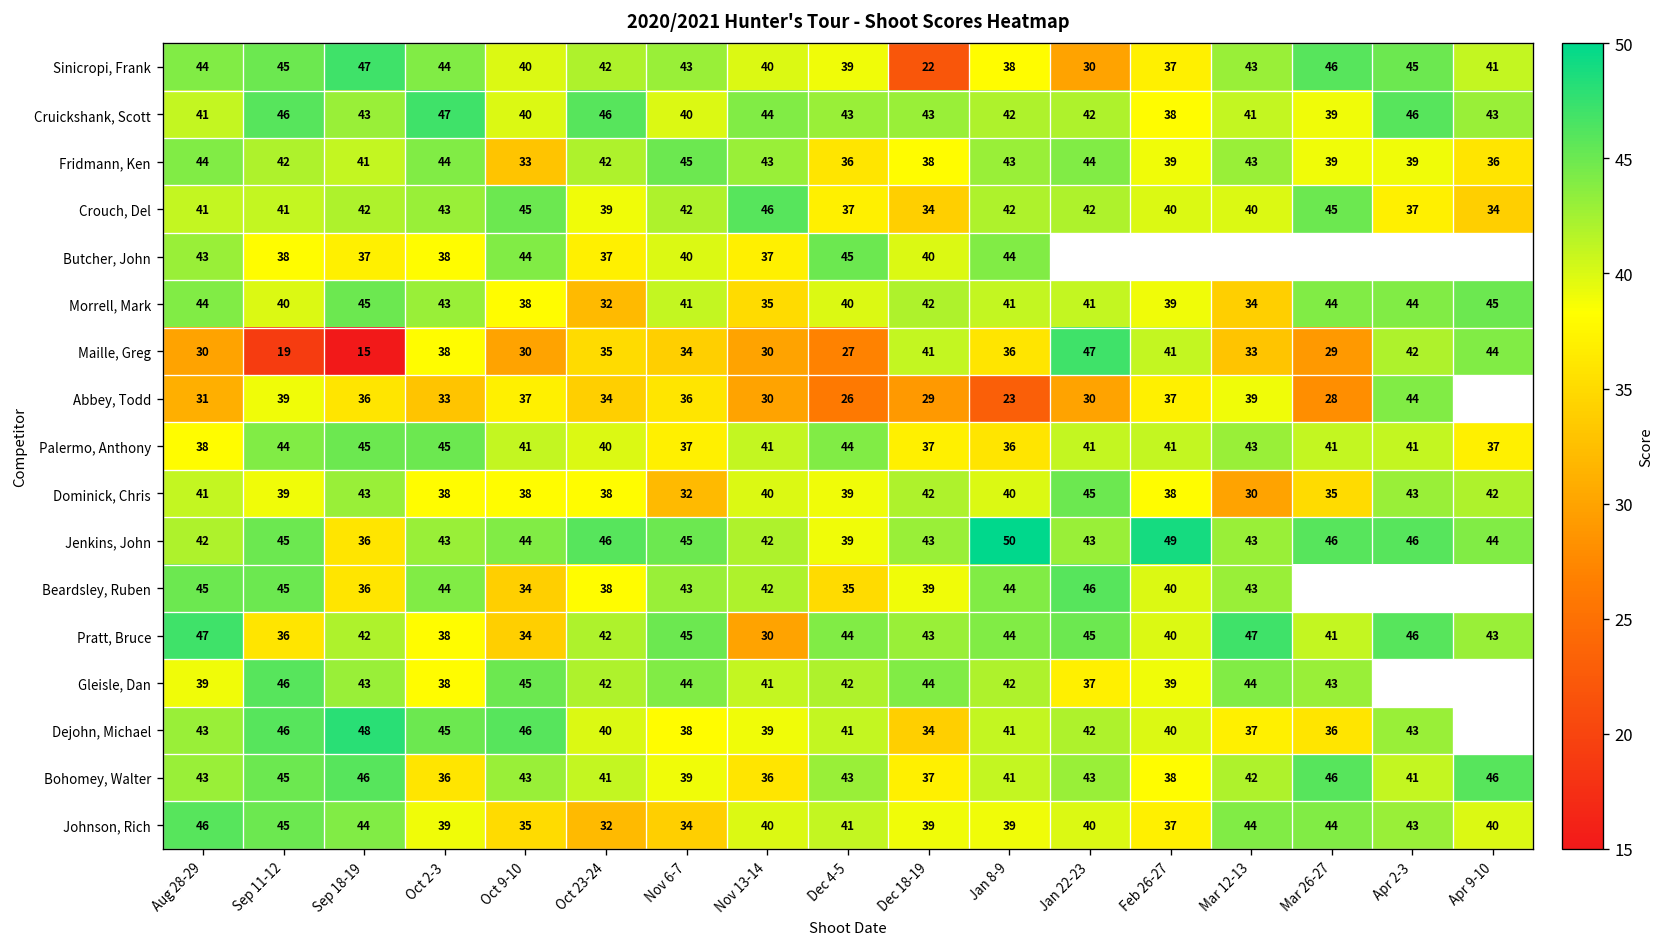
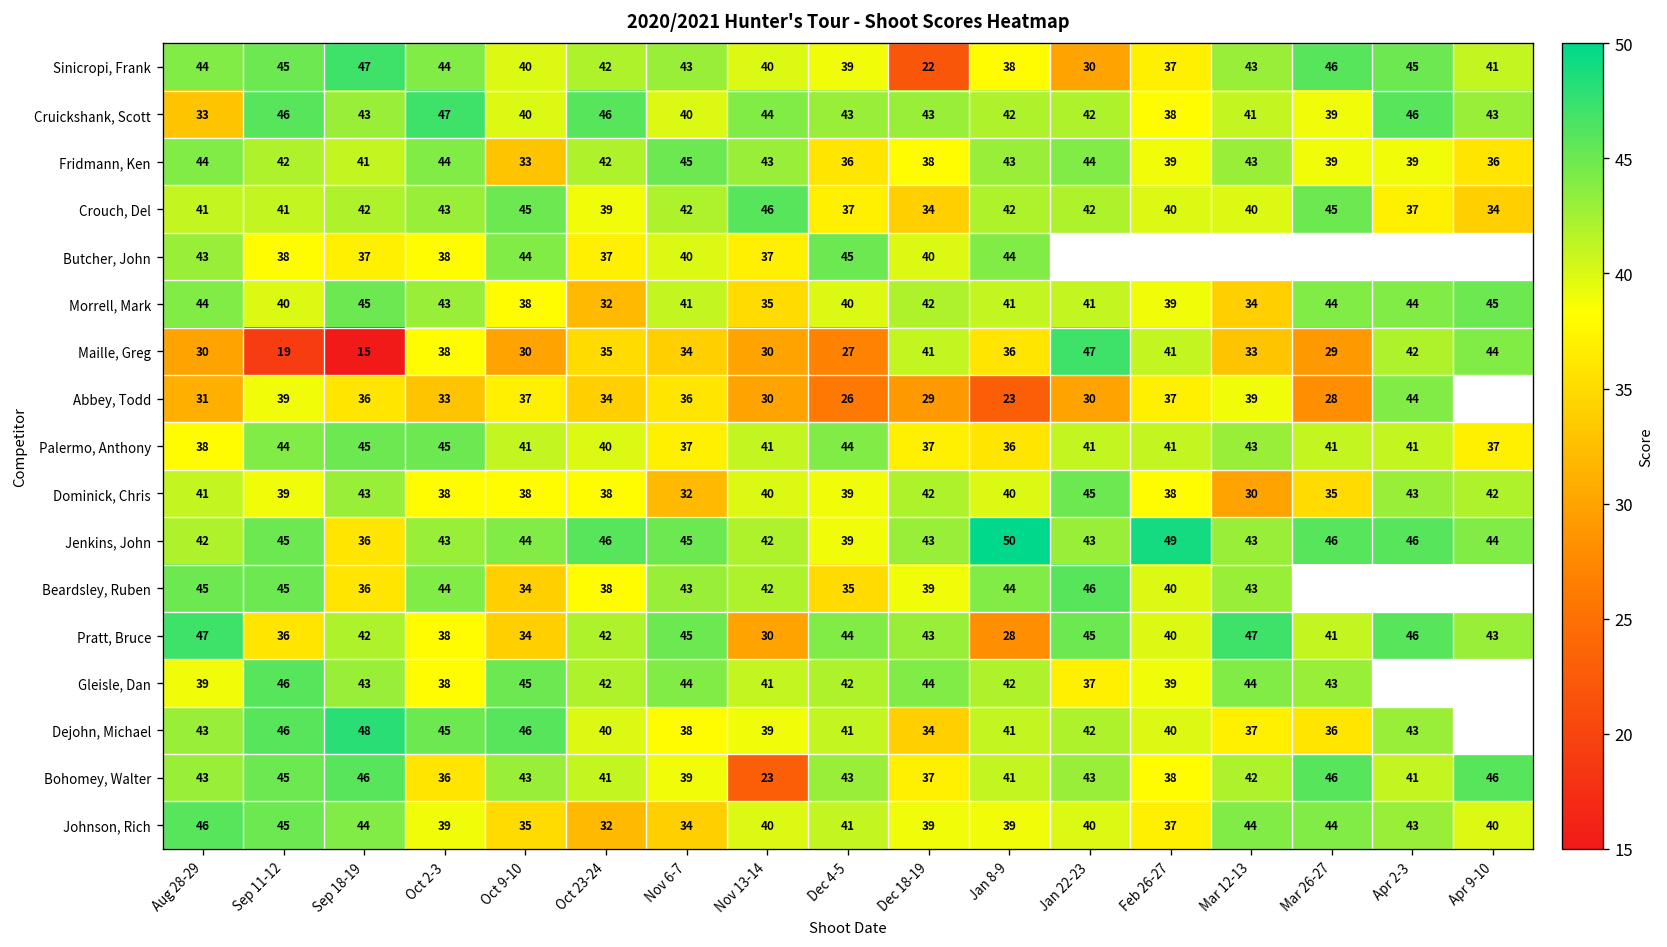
Cruickshank, Scott, Aug 28-29: 41 -> 33
Pratt, Bruce, Jan 8-9: 44 -> 28
Bohomey, Walter, Nov 13-14: 36 -> 23
